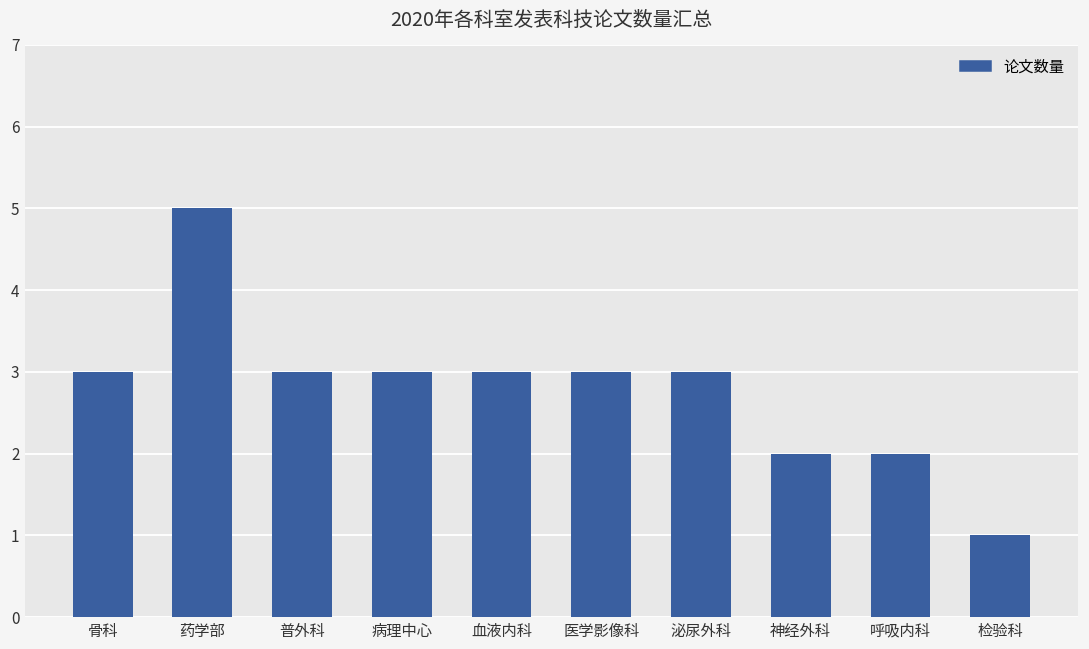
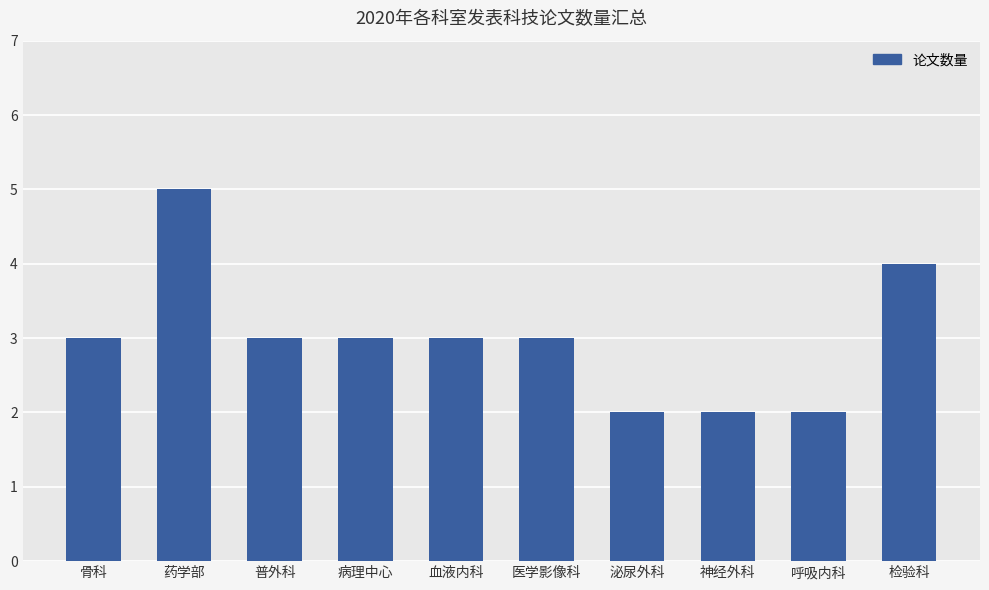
泌尿外科: 3 -> 2
检验科: 1 -> 4
